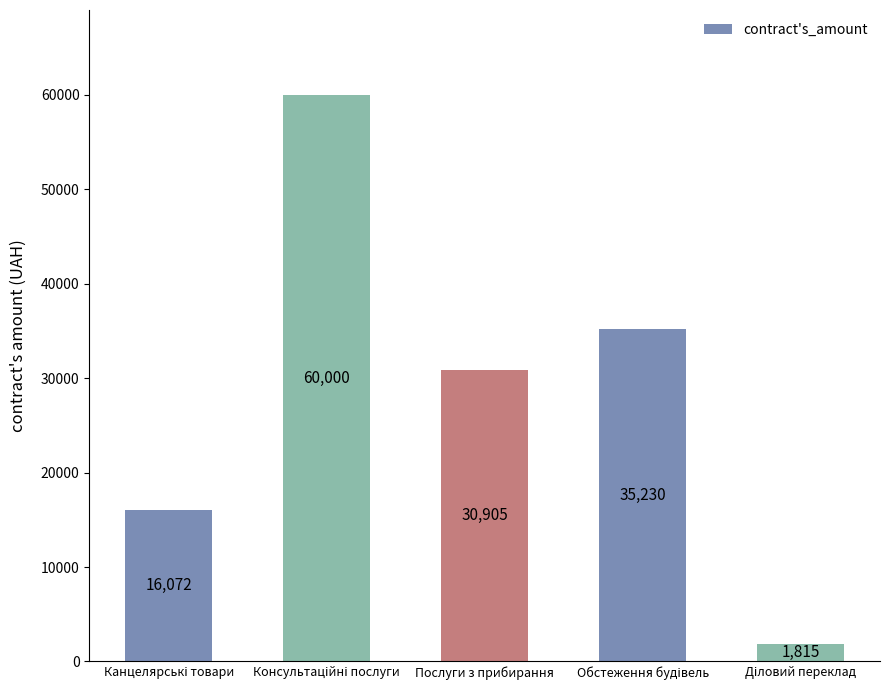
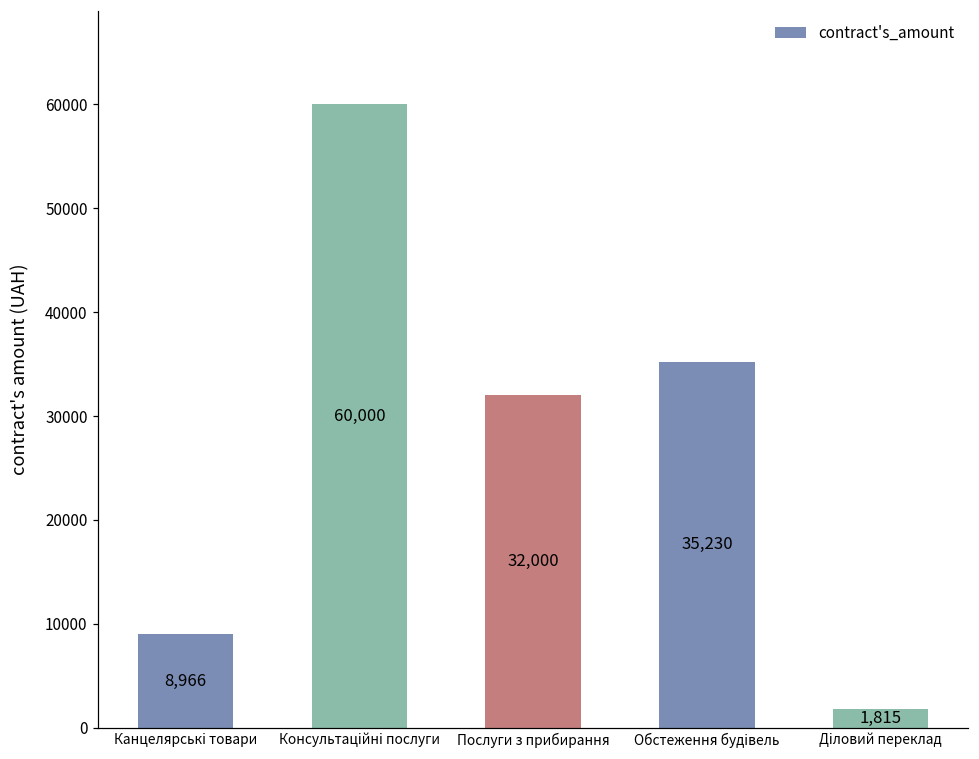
Канцелярські товари: 16,072 -> 8,966
Послуги з прибирання: 30,905 -> 32,000
